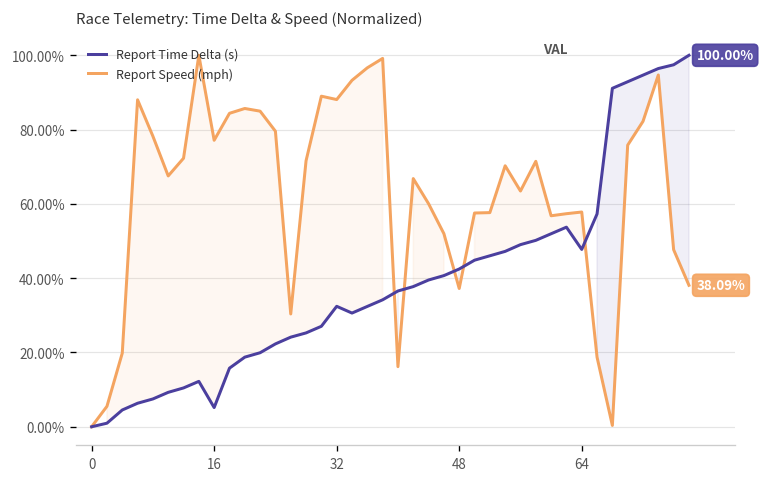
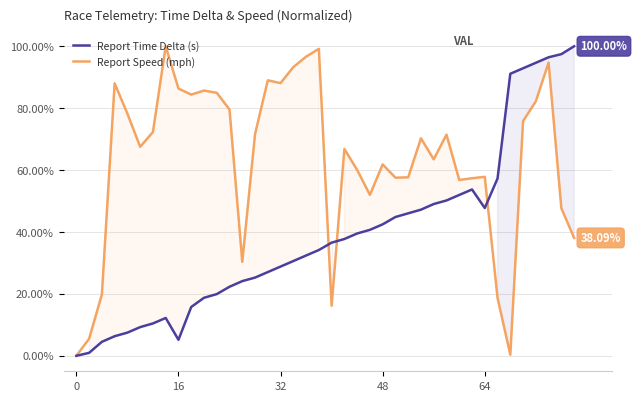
Report Speed (mph), 16: 77% -> 86%
Report Time Delta (s), 32: 32% -> 29%
Report Speed (mph), 48: 37% -> 62%
